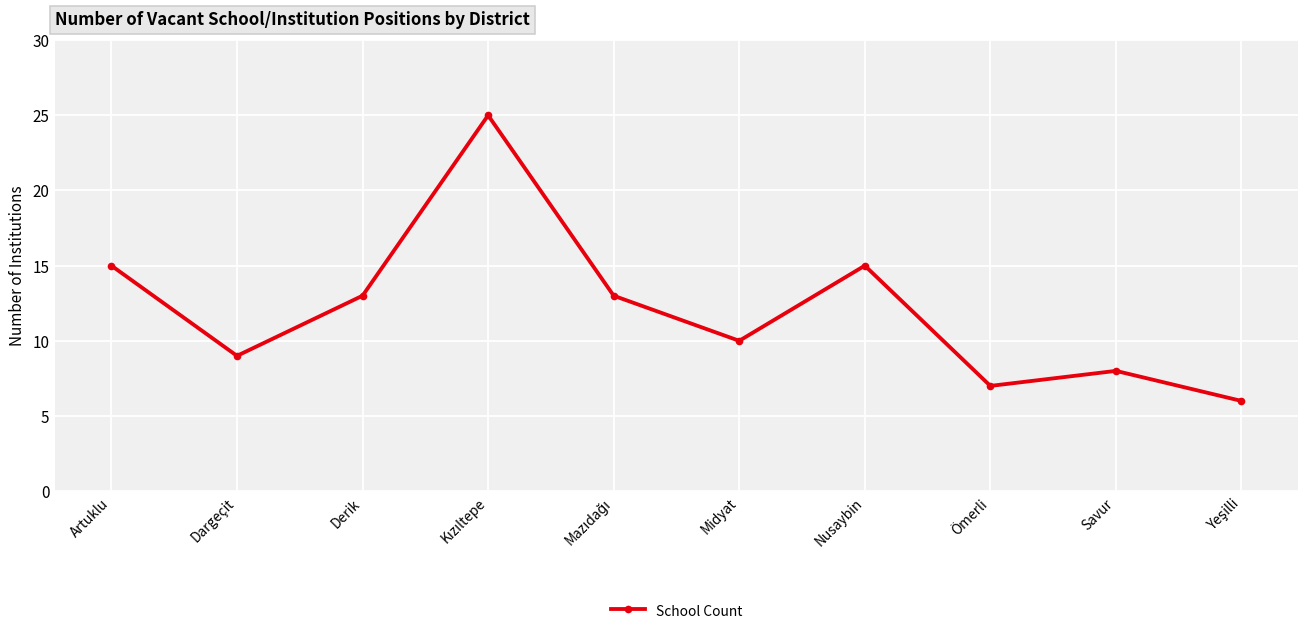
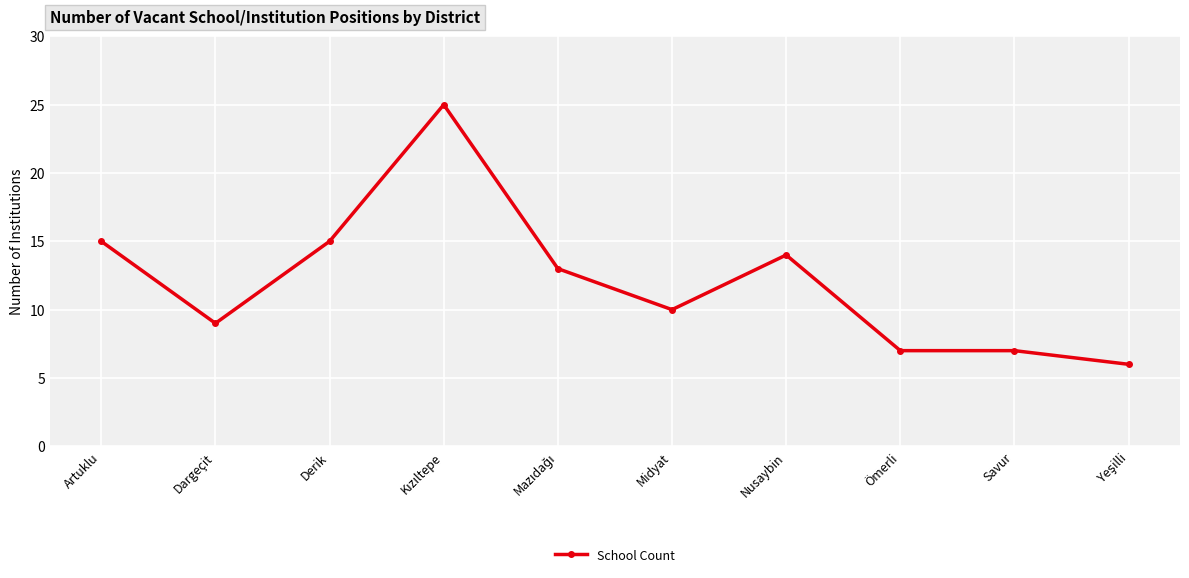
Derik: 13 -> 15
Nusaybin: 15 -> 14
Savur: 8 -> 7
